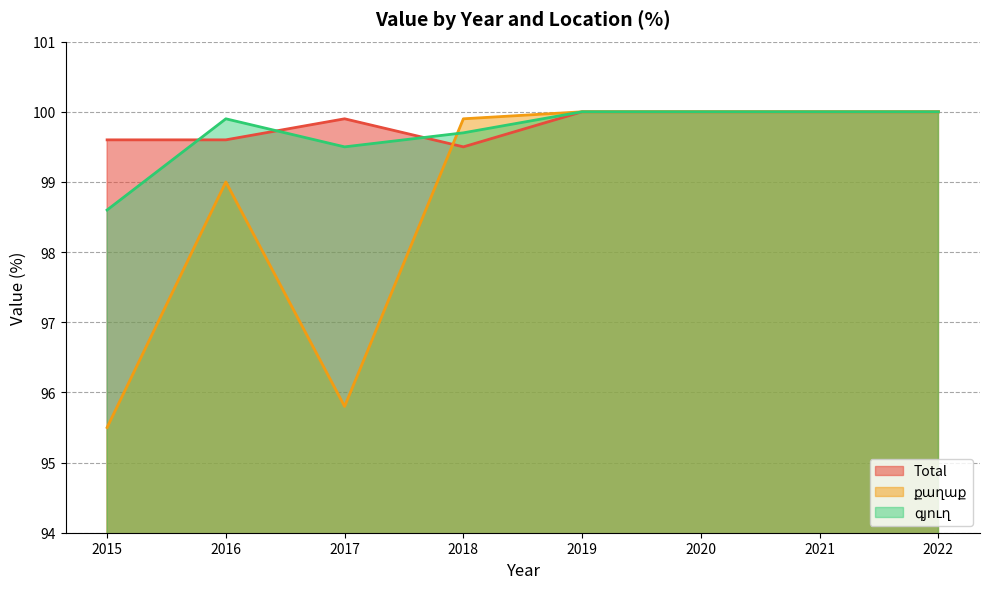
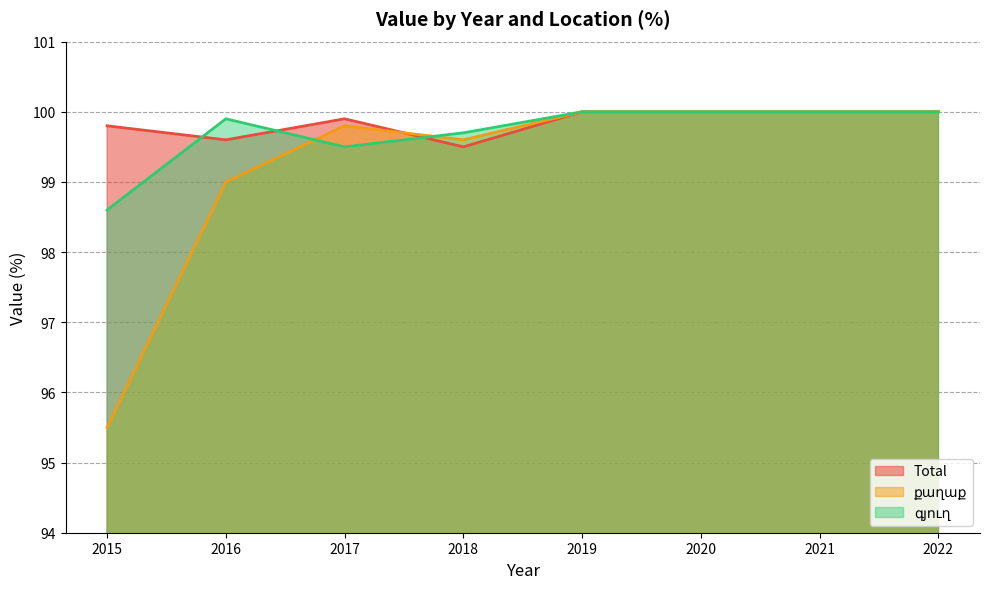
Total, 2015: 99.6 -> 99.8
քաղաք, 2017: 95.8 -> 99.8
քաղաք, 2018: 99.9 -> 99.6
